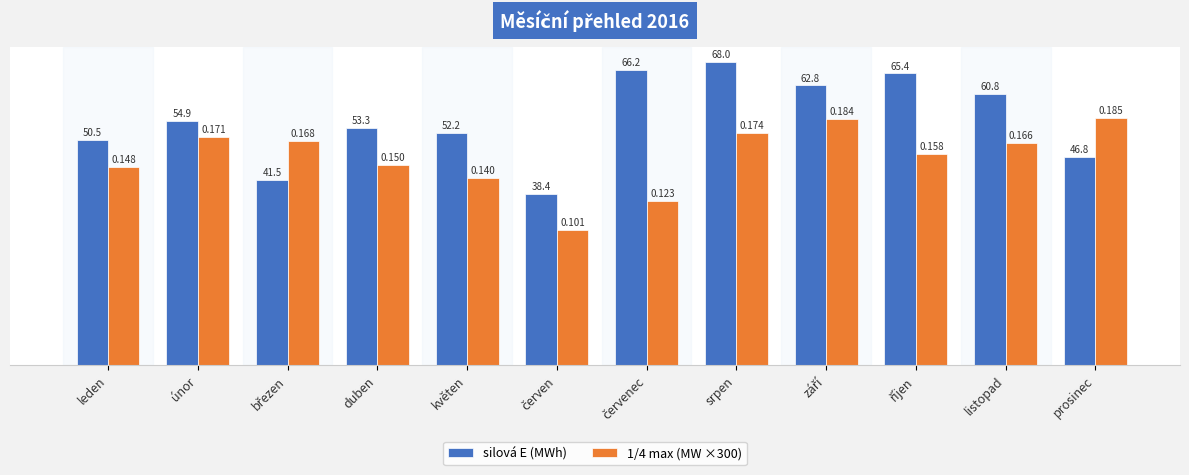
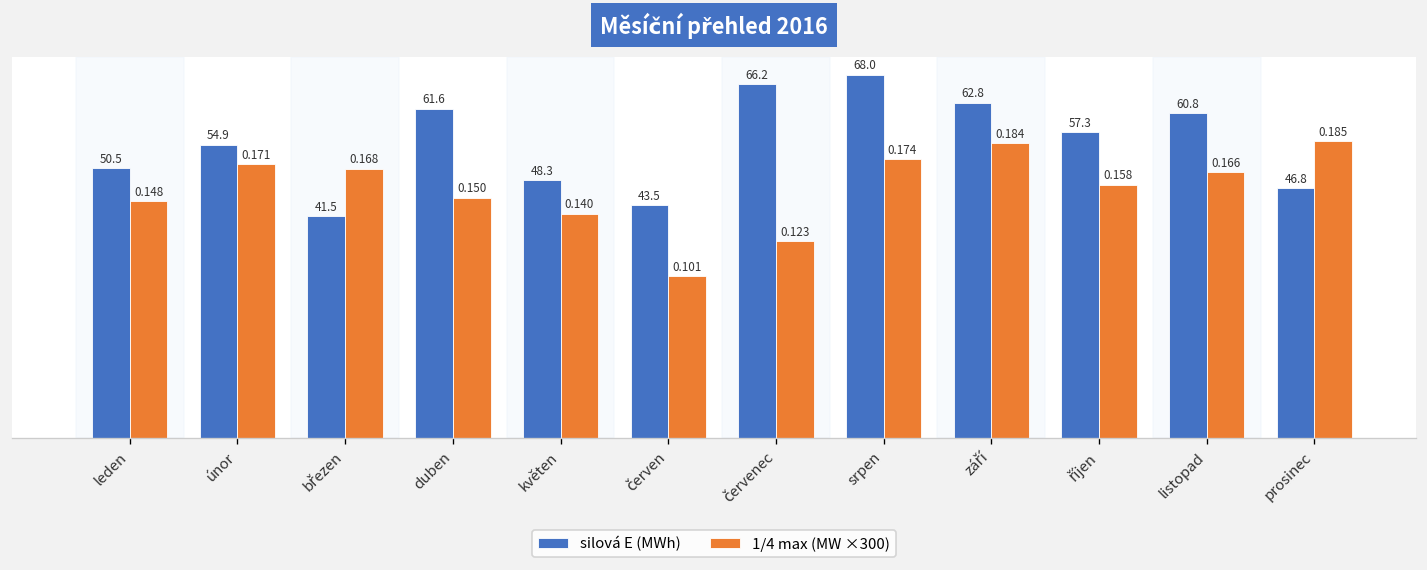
silová E (MWh), duben: 53.3 -> 61.6
silová E (MWh), květen: 52.2 -> 48.3
silová E (MWh), červen: 38.4 -> 43.5
silová E (MWh), říjen: 65.4 -> 57.3
